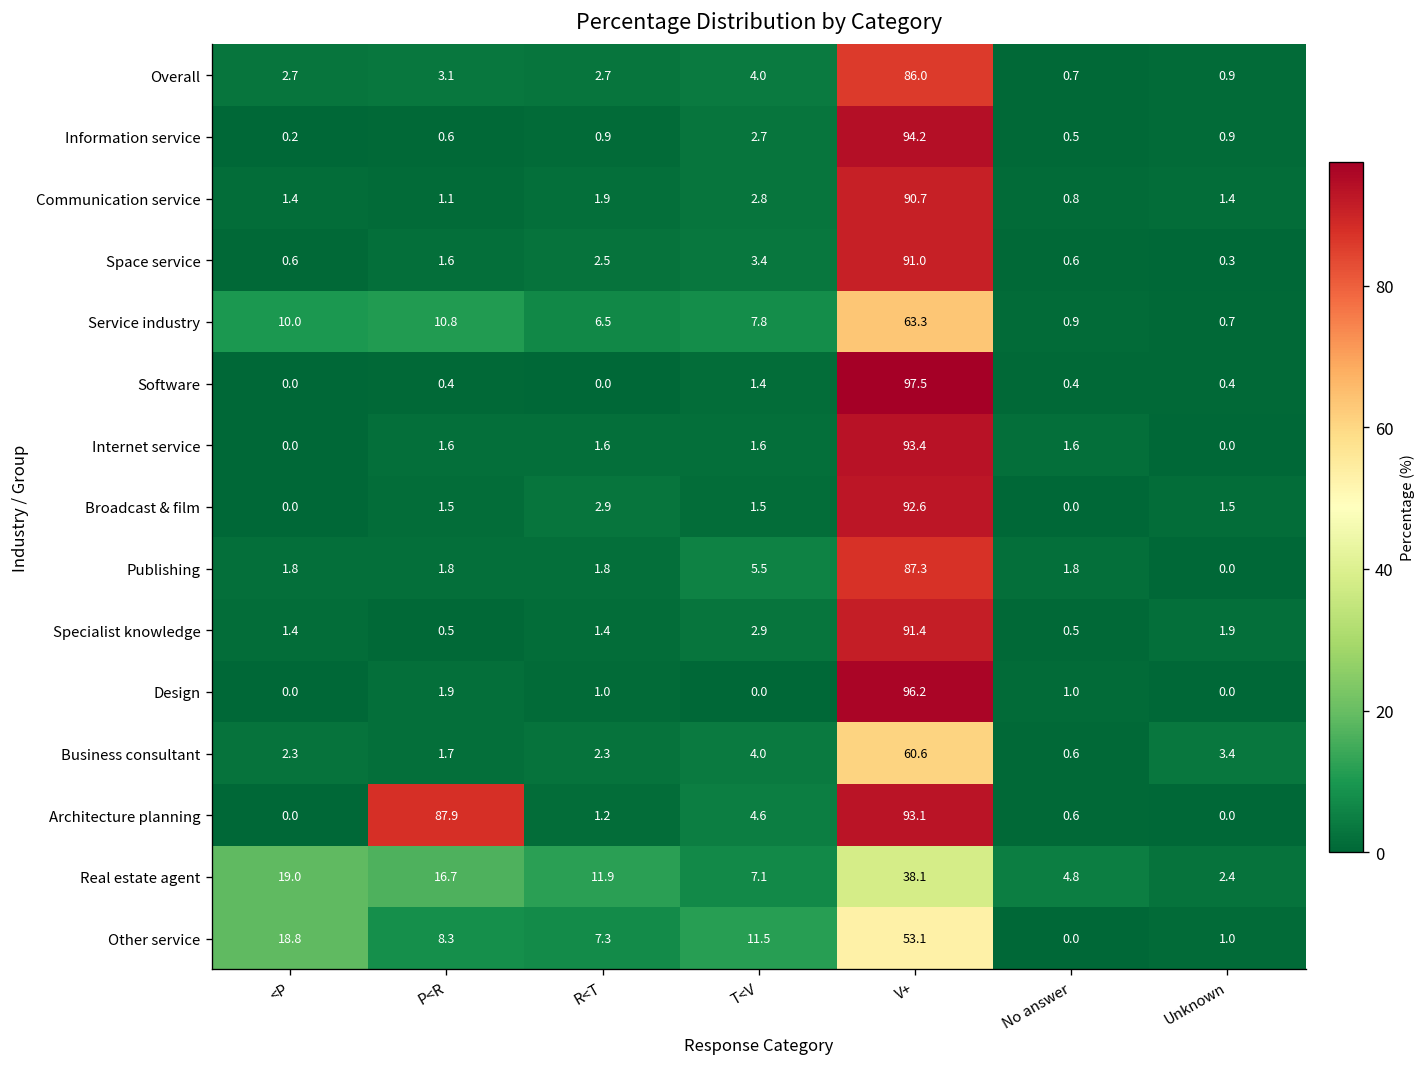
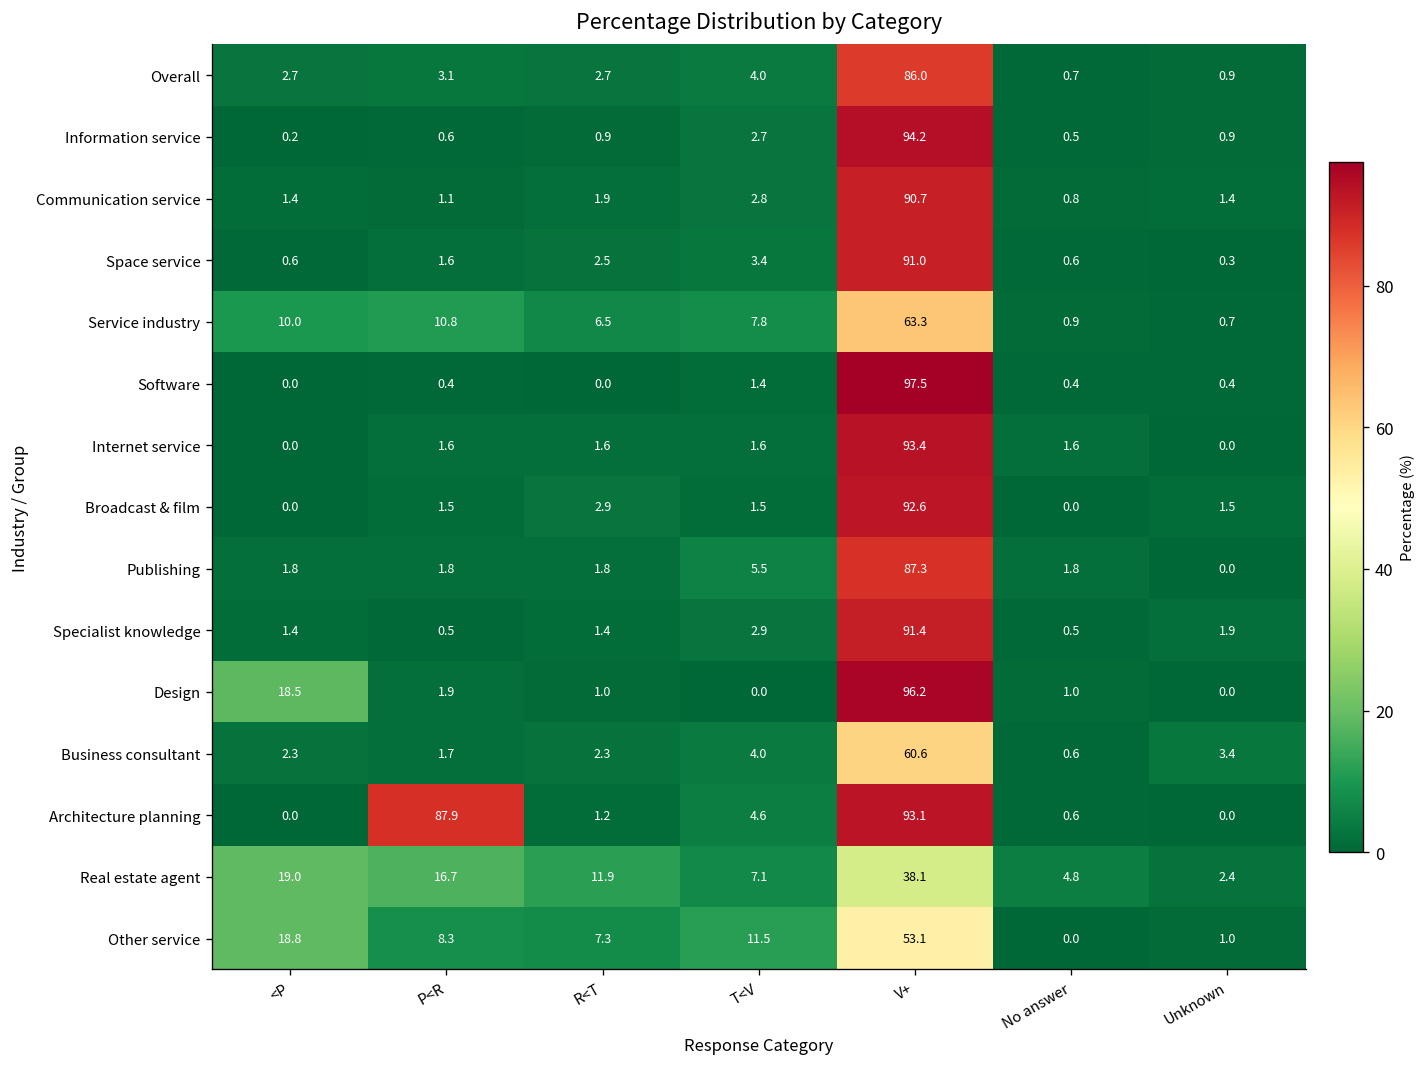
Design, <P: 0.0 -> 18.5
